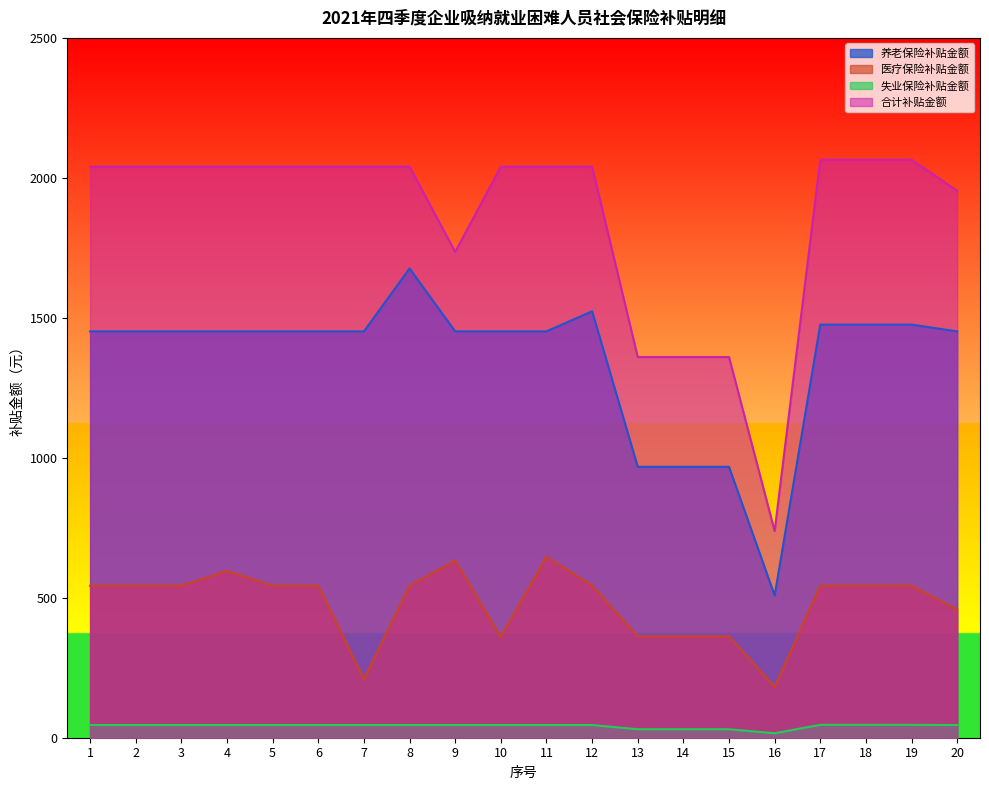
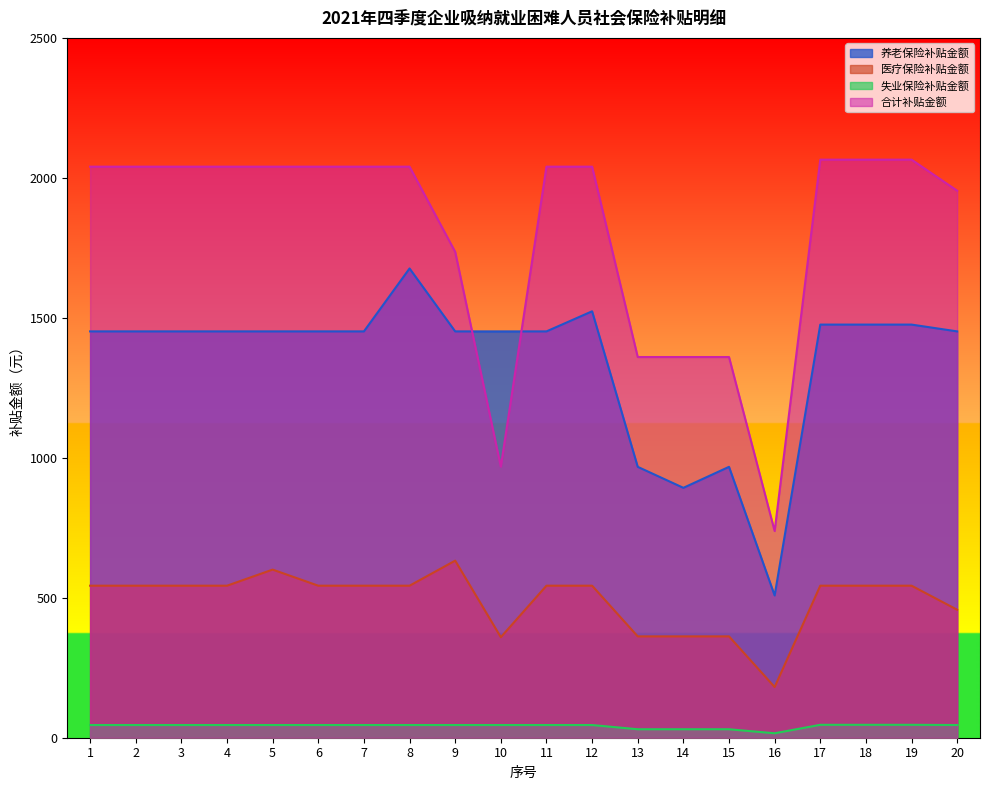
医疗保险补贴金额, 4: 600 -> 540
医疗保险补贴金额, 5: 540 -> 600
医疗保险补贴金额, 7: 210 -> 540
合计补贴金额, 10: 2040 -> 970
医疗保险补贴金额, 11: 650 -> 540
养老保险补贴金额, 14: 970 -> 890
